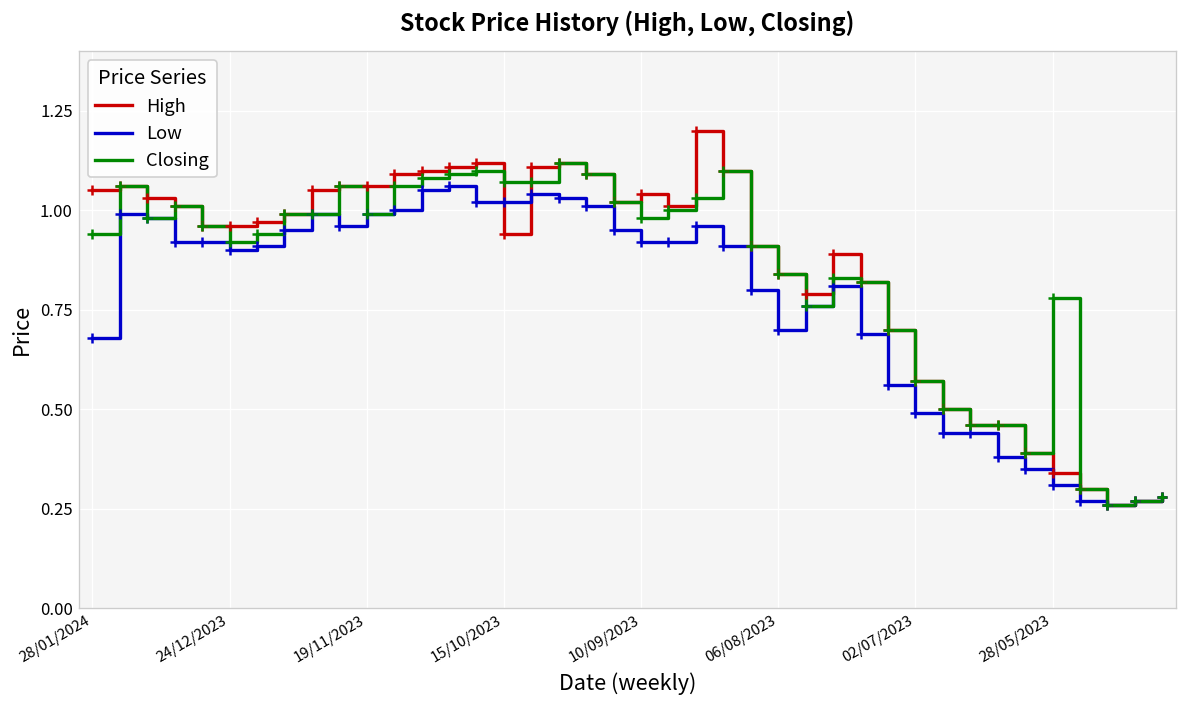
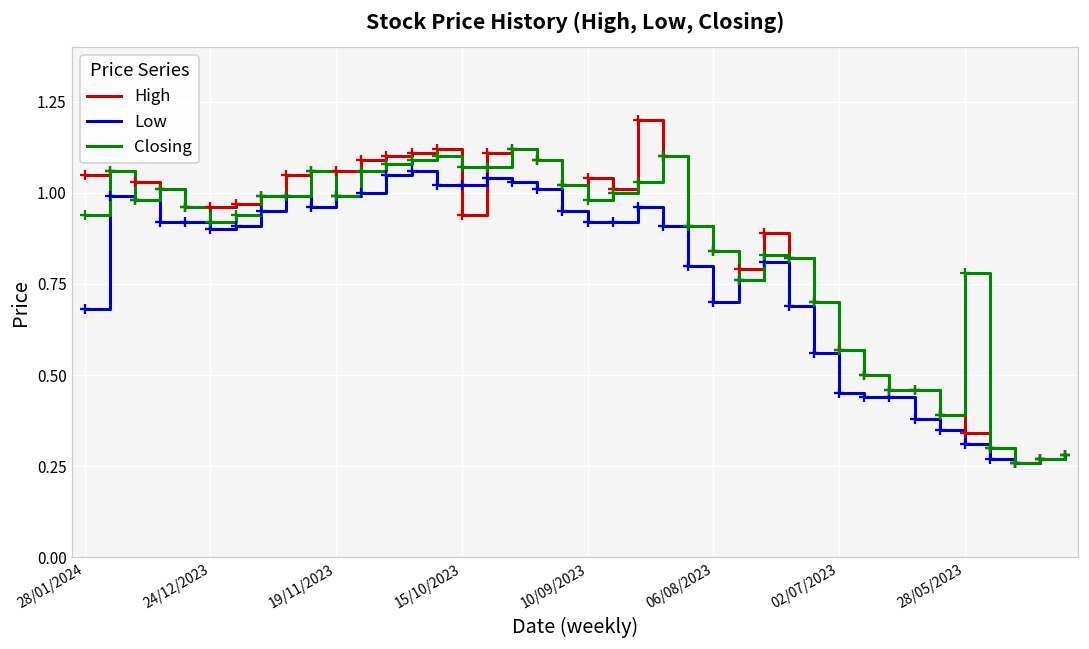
Low, 02/07/2023: 0.49 -> 0.45
